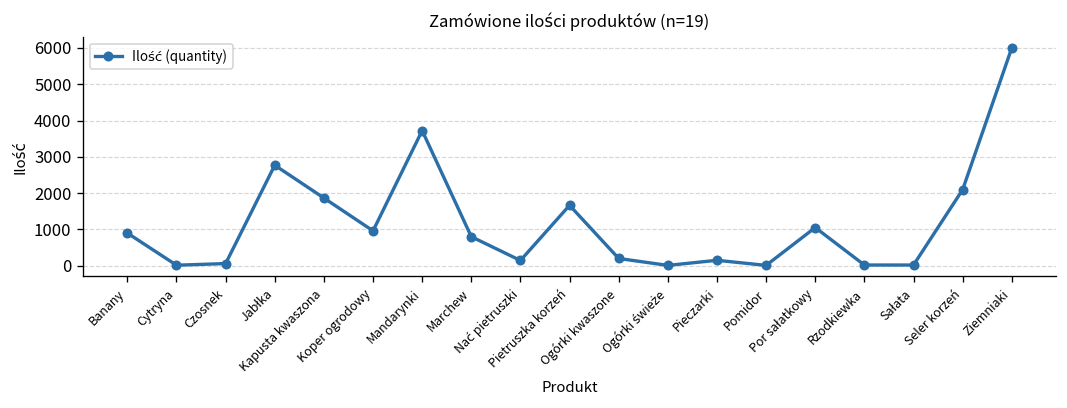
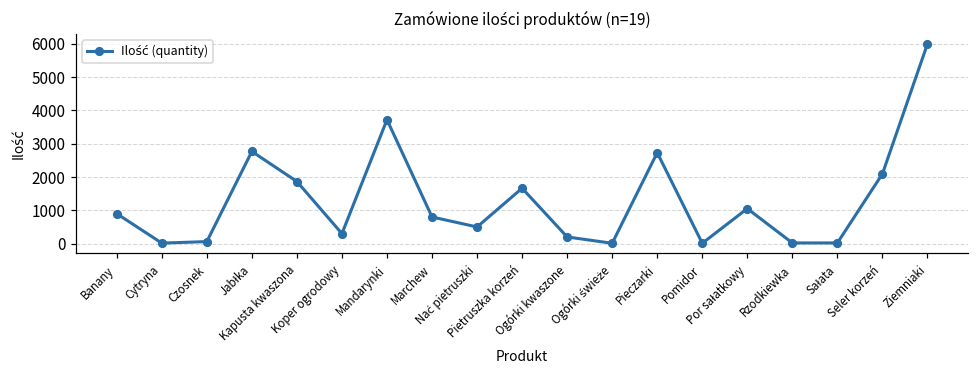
Koper ogrodowy: 1000 -> 300
Nać pietruszki: 100 -> 500
Pieczarki: 200 -> 2700
